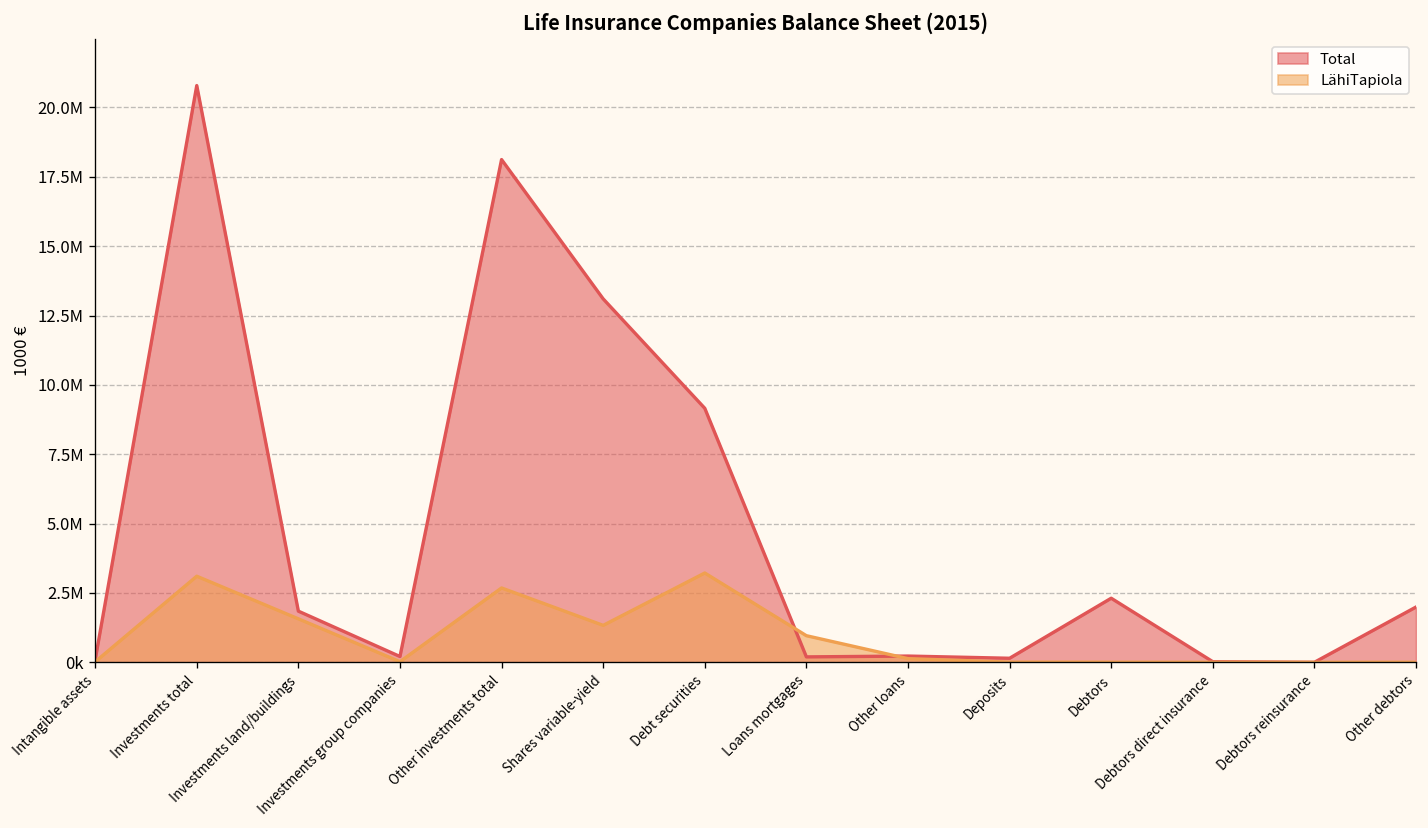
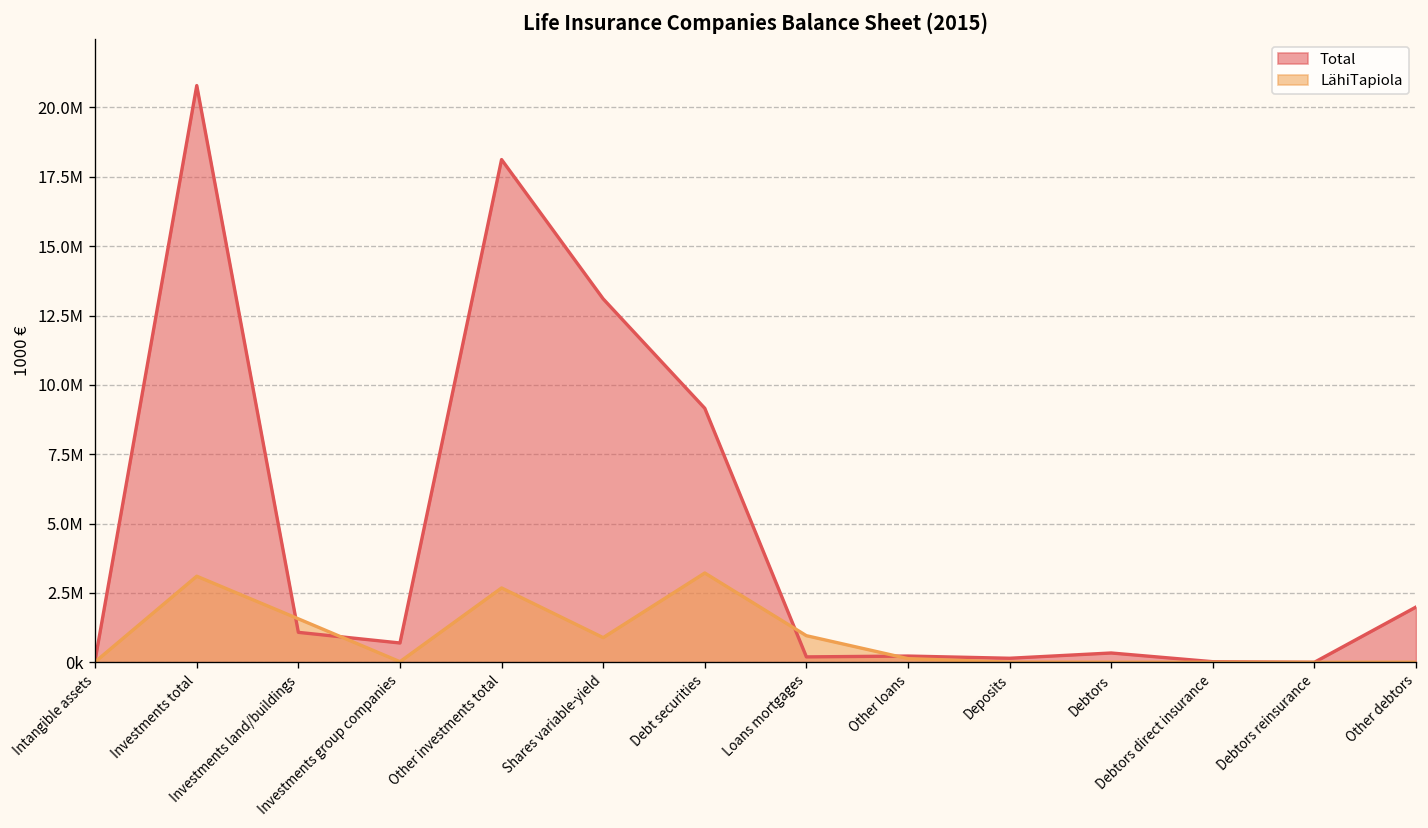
Total, Investments land/buildings: 1800000 -> 1100000
Total, Investments group companies: 200000 -> 700000
LähiTapiola, Shares variable-yield: 1300000 -> 900000
Total, Debtors: 2300000 -> 300000
